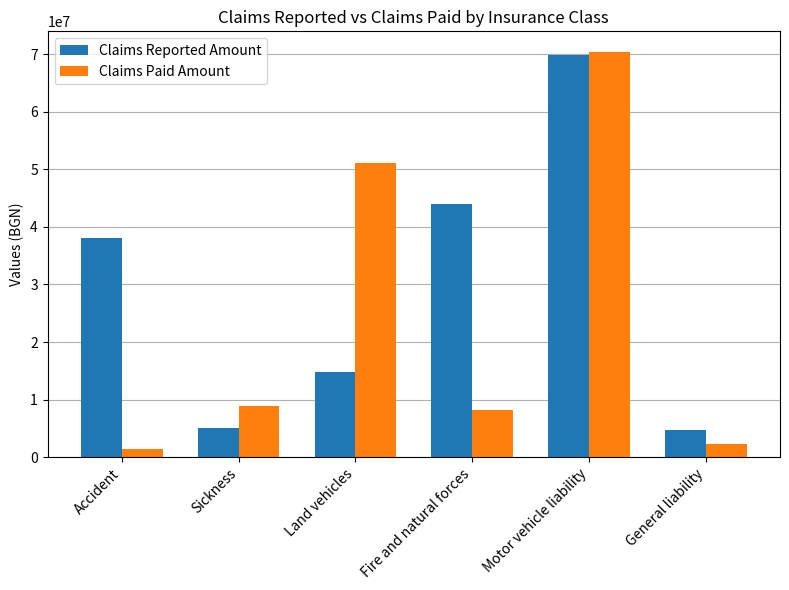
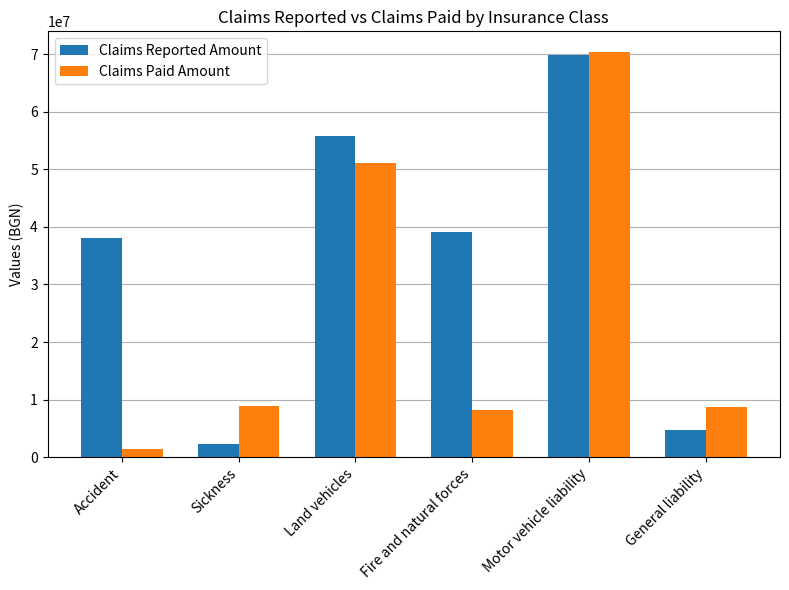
Claims Reported Amount, Sickness: 5000000 -> 2000000
Claims Reported Amount, Land vehicles: 15000000 -> 56000000
Claims Reported Amount, Fire and natural forces: 44000000 -> 39000000
Claims Paid Amount, General liability: 2000000 -> 9000000
